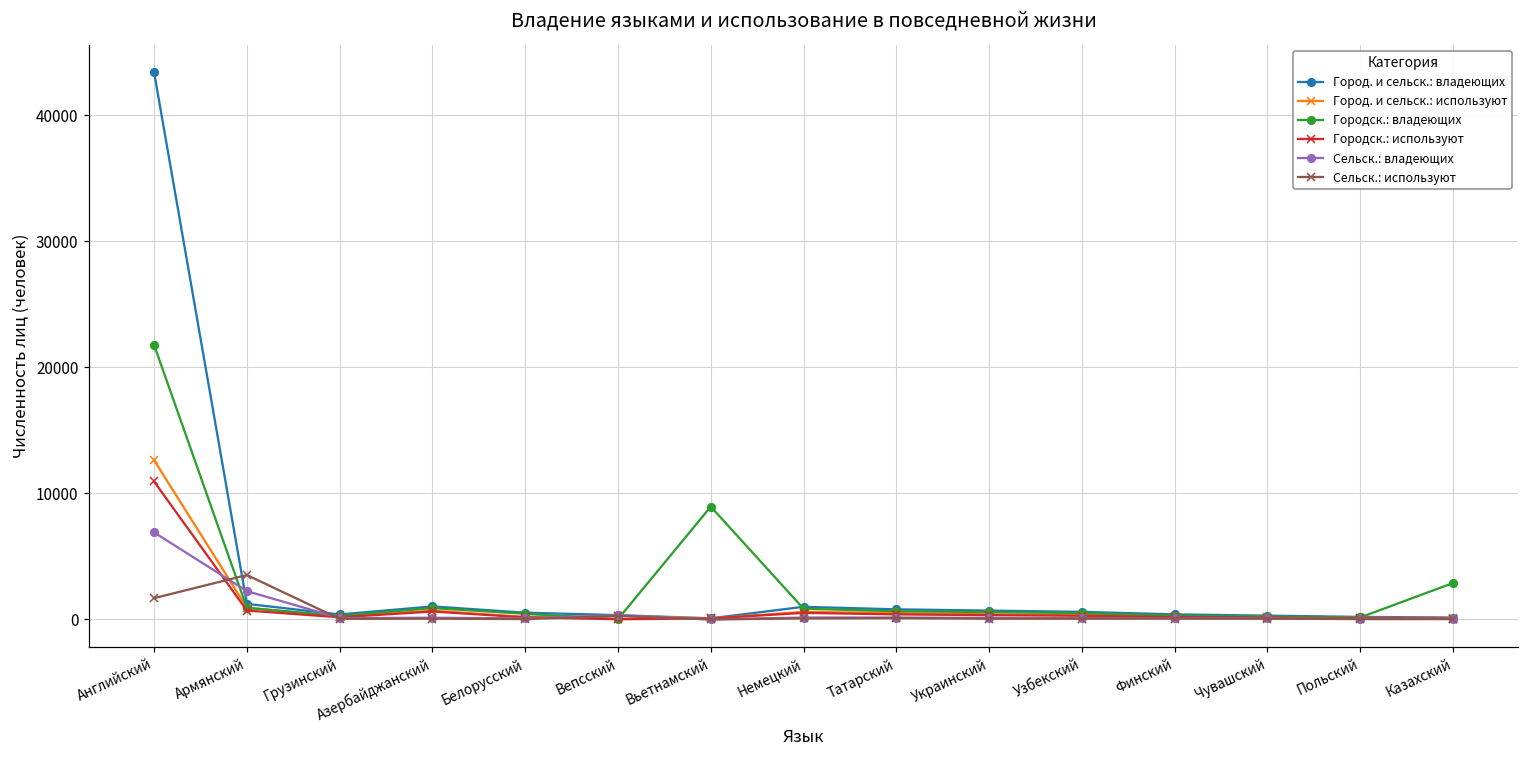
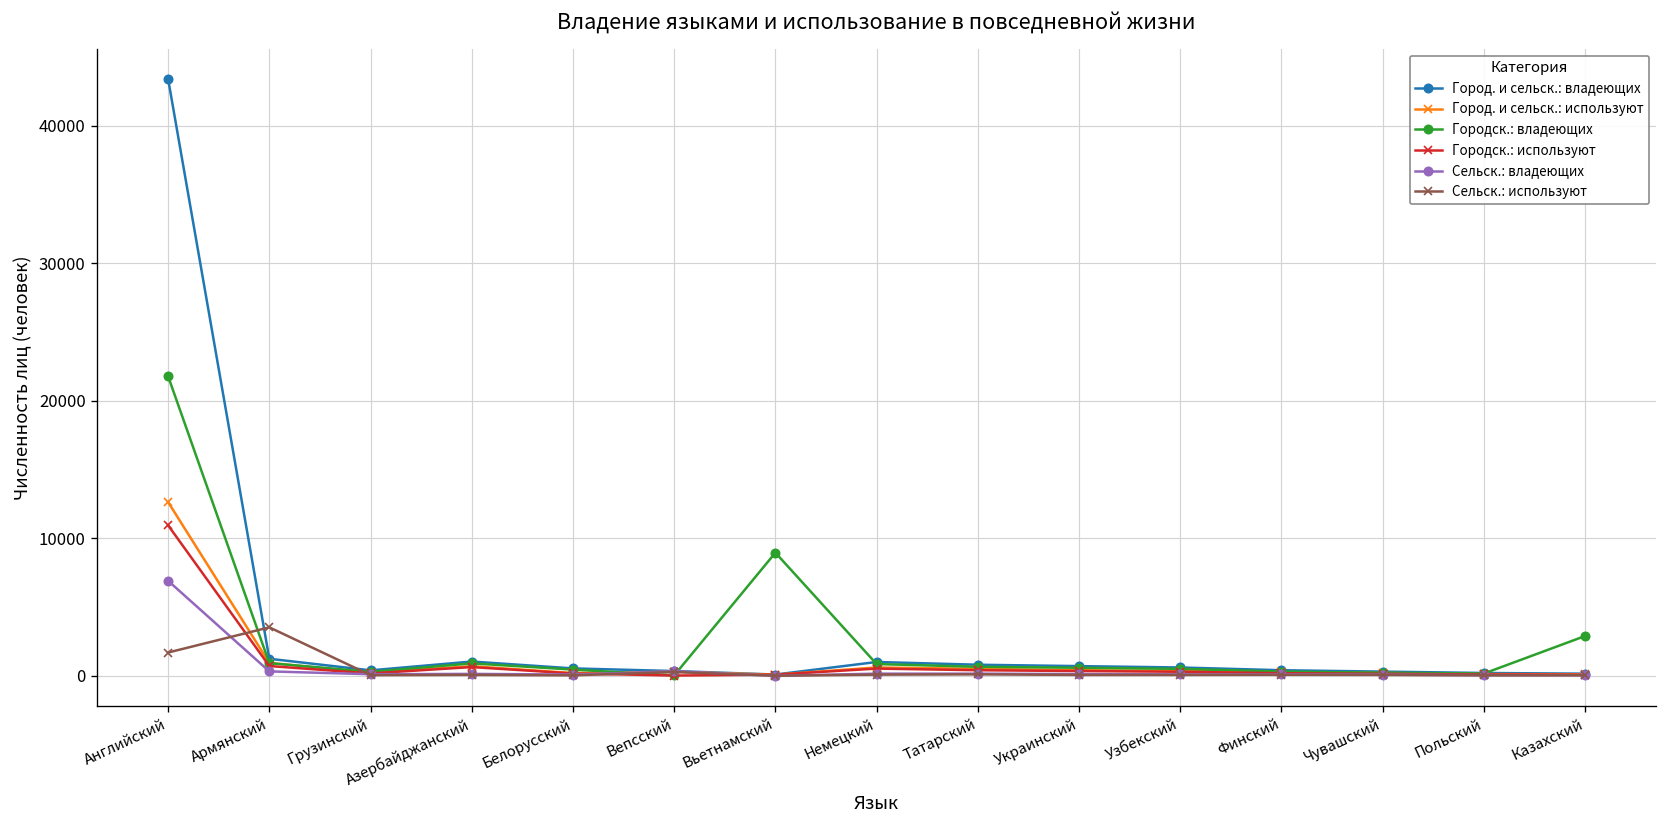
Сельск.: владеющих, Армянский: 2200 -> 300
